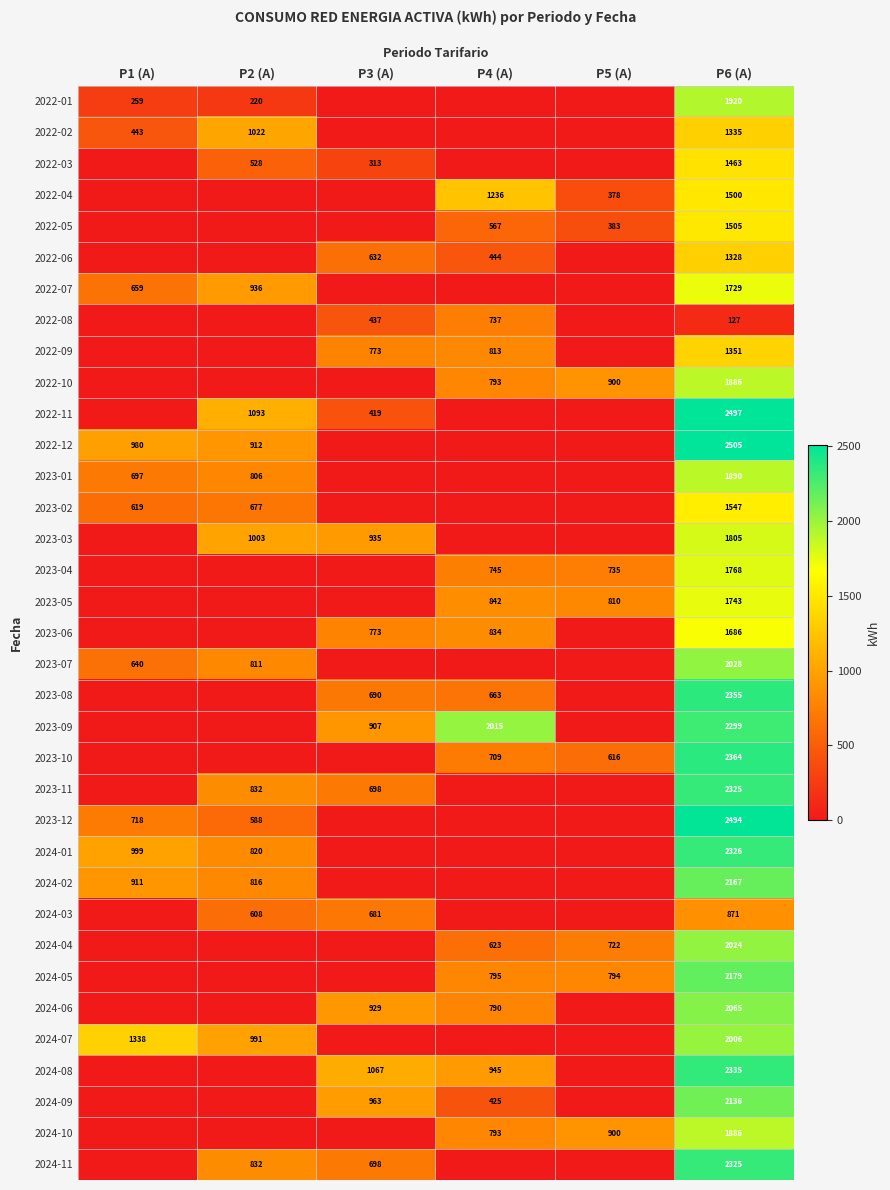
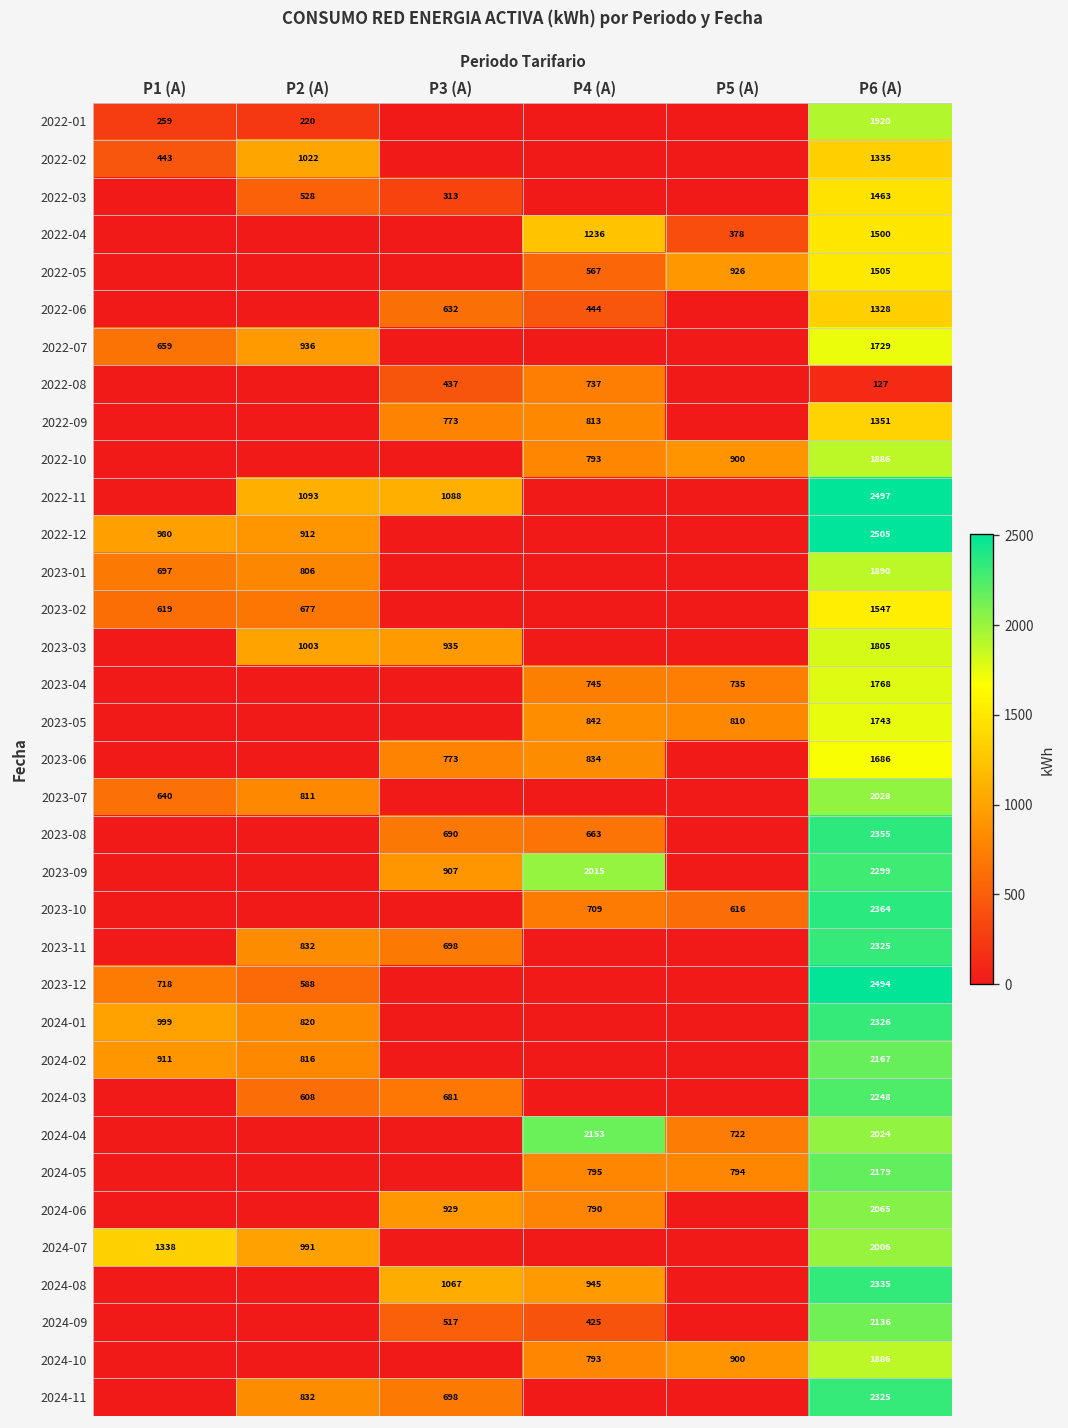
2022-05, P5 (A): 383 -> 926
2022-11, P3 (A): 419 -> 1088
2024-03, P6 (A): 871 -> 2248
2024-04, P4 (A): 623 -> 2153
2024-09, P3 (A): 963 -> 517
